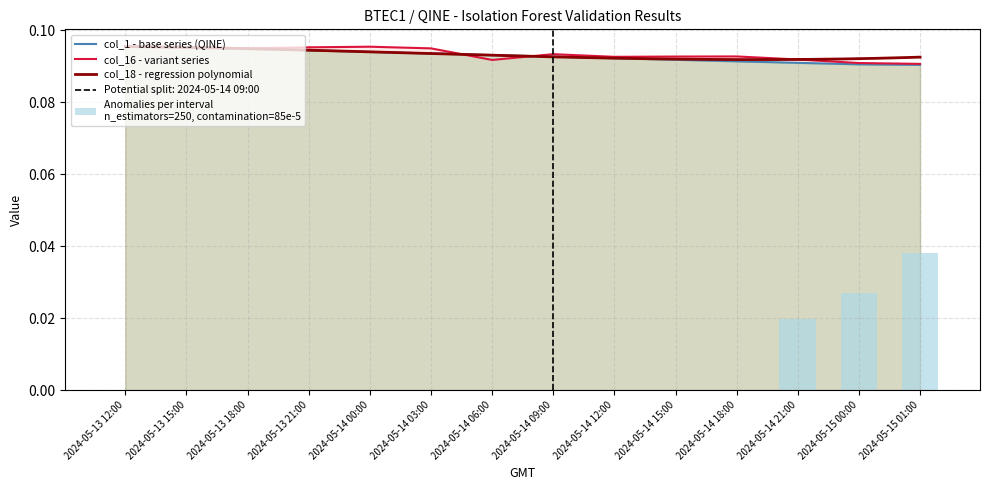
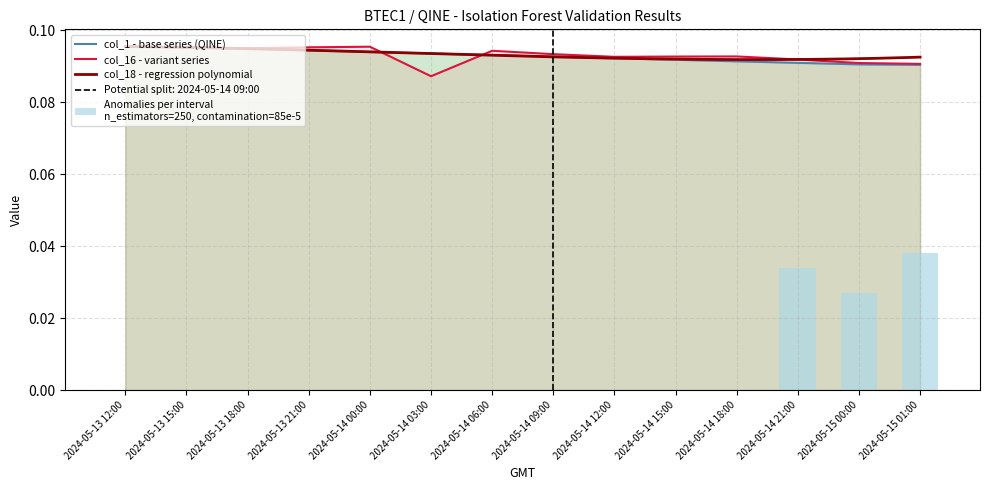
col_16 - variant series, 2024-05-14 03:00: 0.095 -> 0.087
col_16 - variant series, 2024-05-14 06:00: 0.092 -> 0.094
Anomalies per interval n_estimators=250, contamination=85e-5, 2024-05-14 21:00: 0.020 -> 0.034
